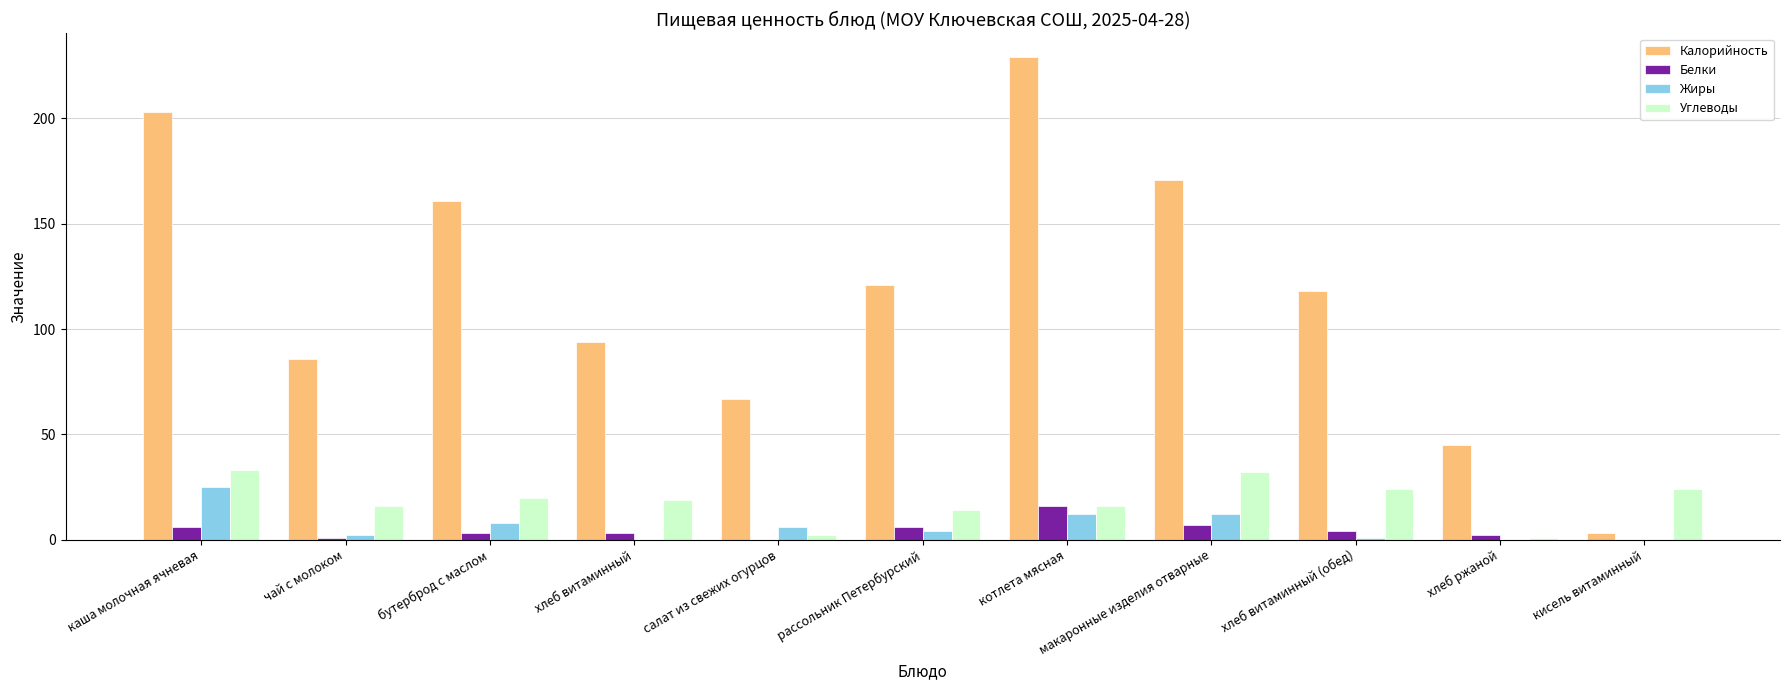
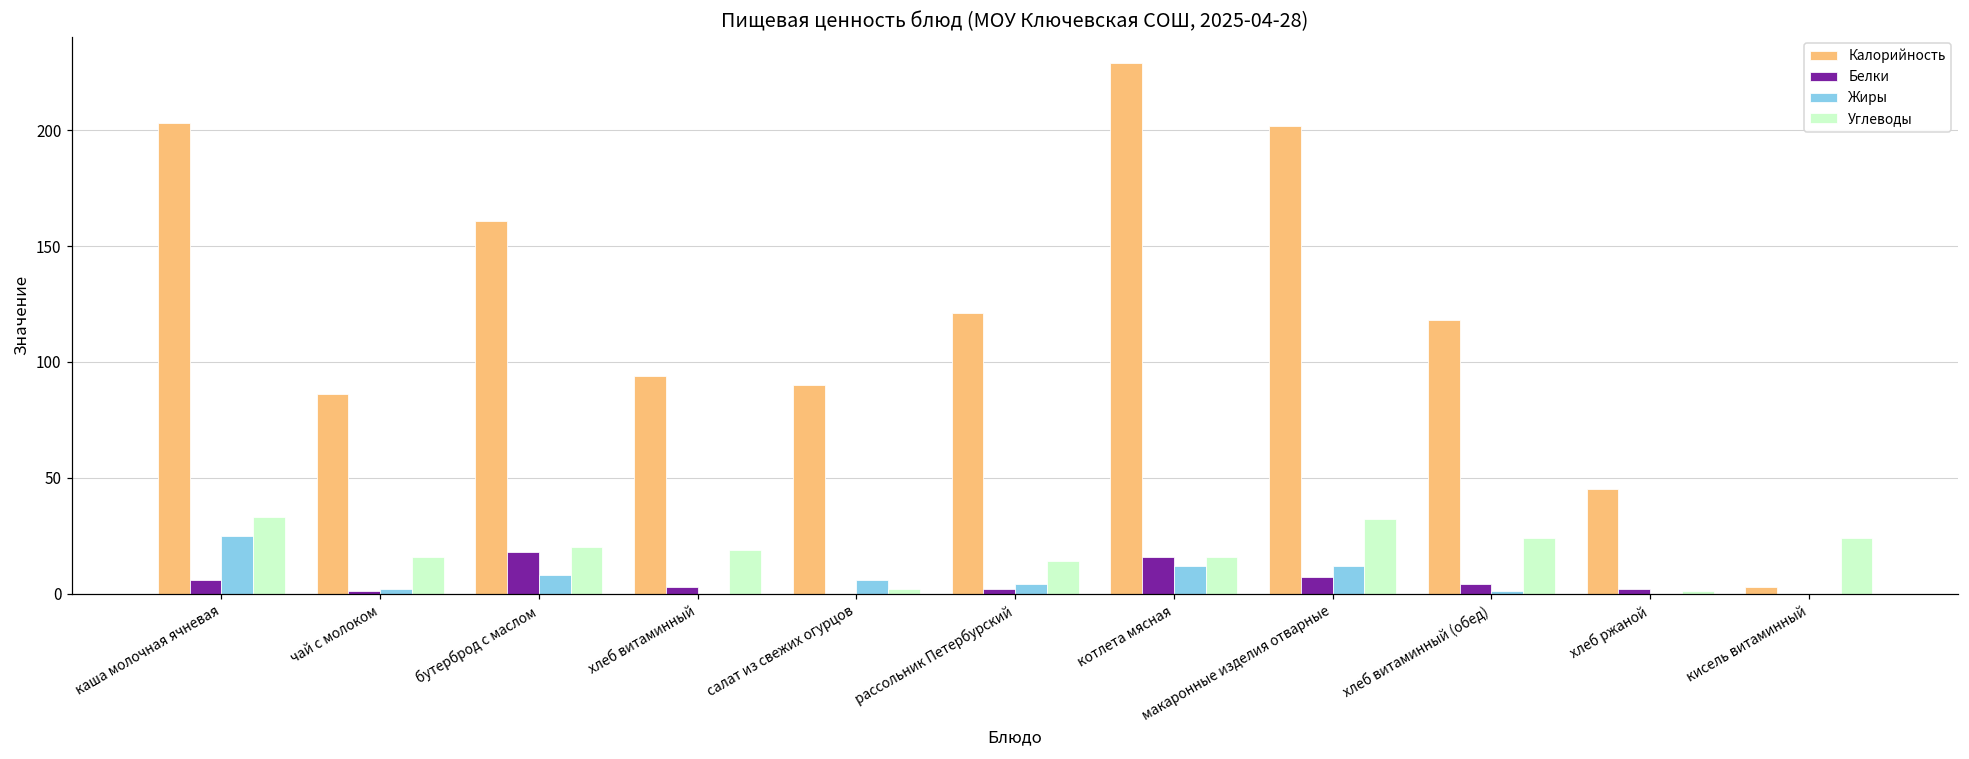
Белки, бутерброд с маслом: 3 -> 18
Калорийность, салат из свежих огурцов: 67 -> 90
Белки, рассольник Петербурский: 6 -> 2
Калорийность, макаронные изделия отварные: 171 -> 202
